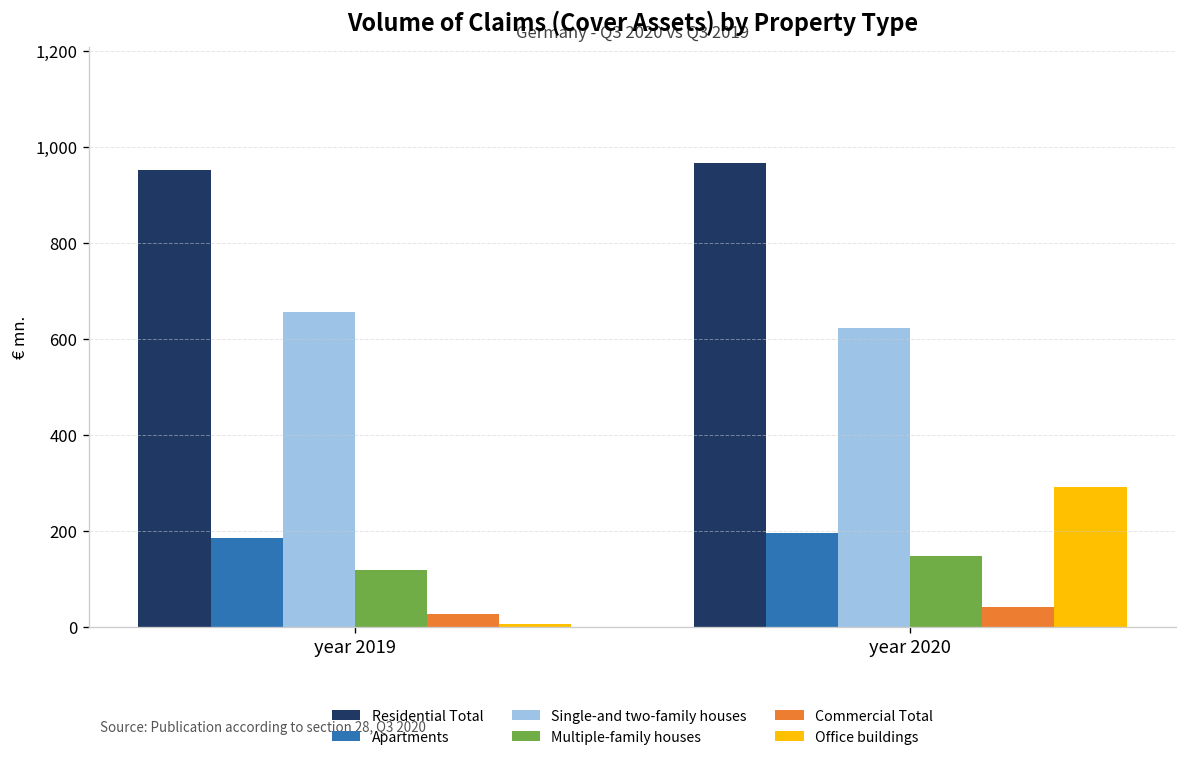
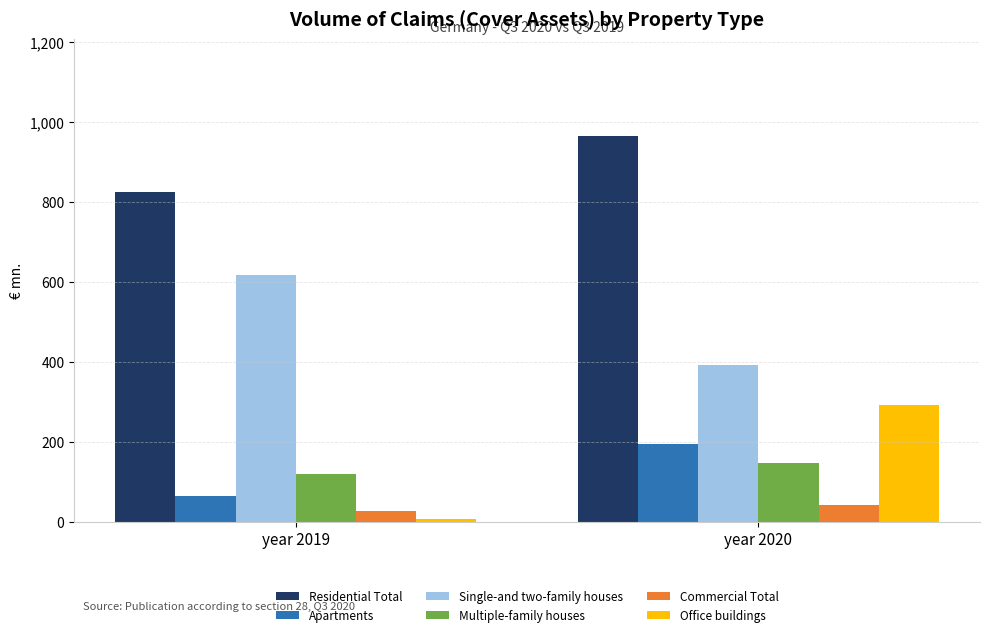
Residential Total, year 2019: 950 -> 820
Apartments, year 2019: 180 -> 70
Single-and two-family houses, year 2019: 660 -> 620
Single-and two-family houses, year 2020: 620 -> 390
